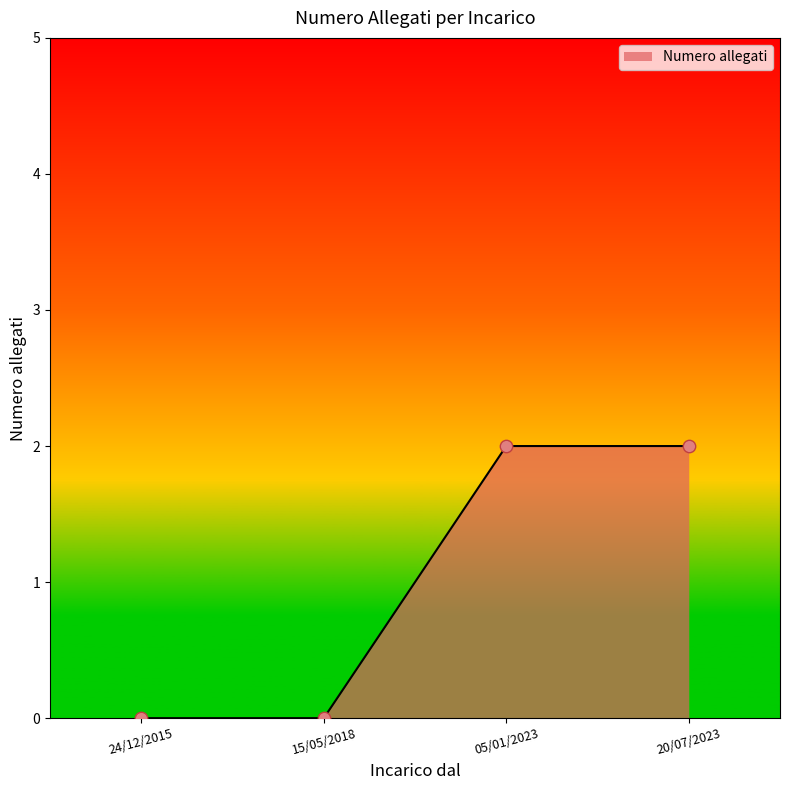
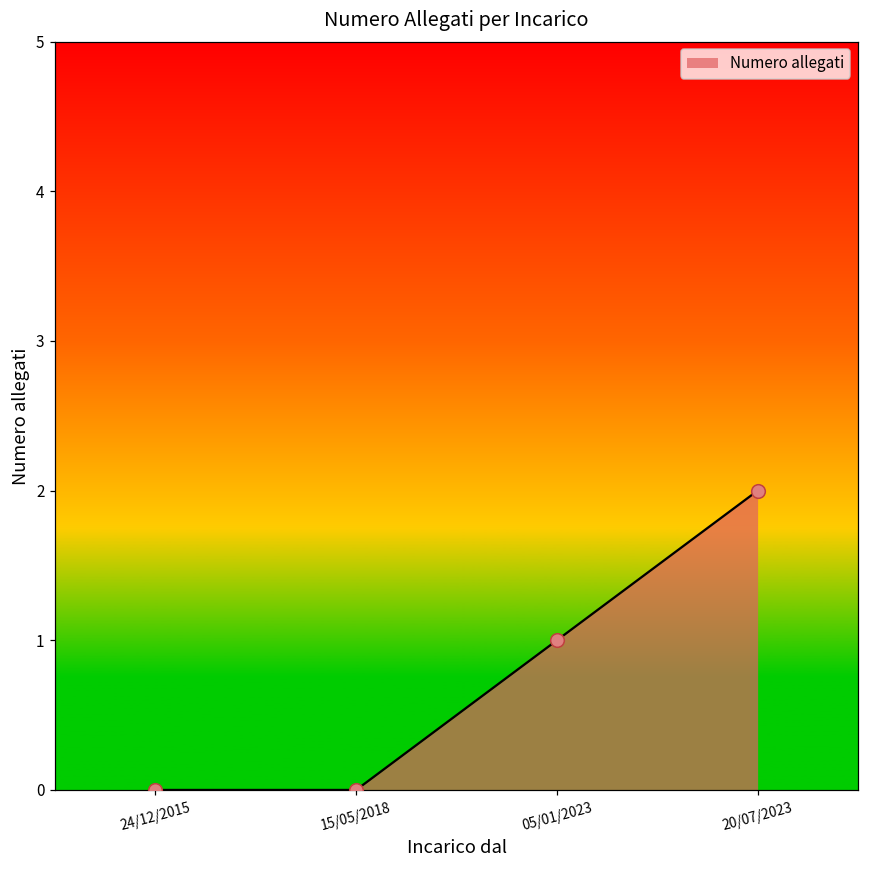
05/01/2023: 2 -> 1
